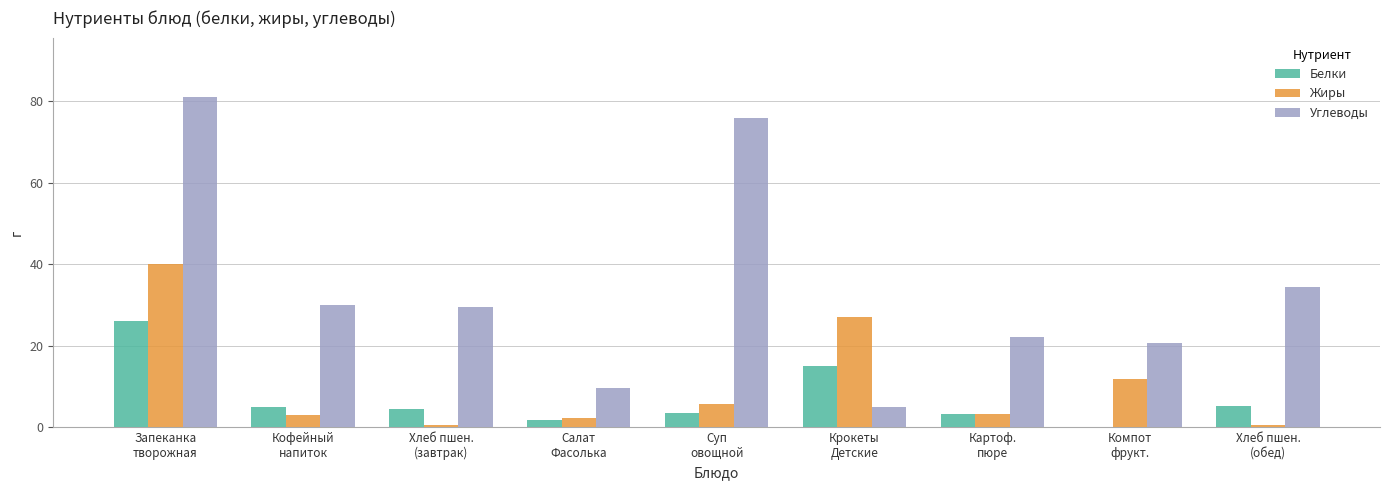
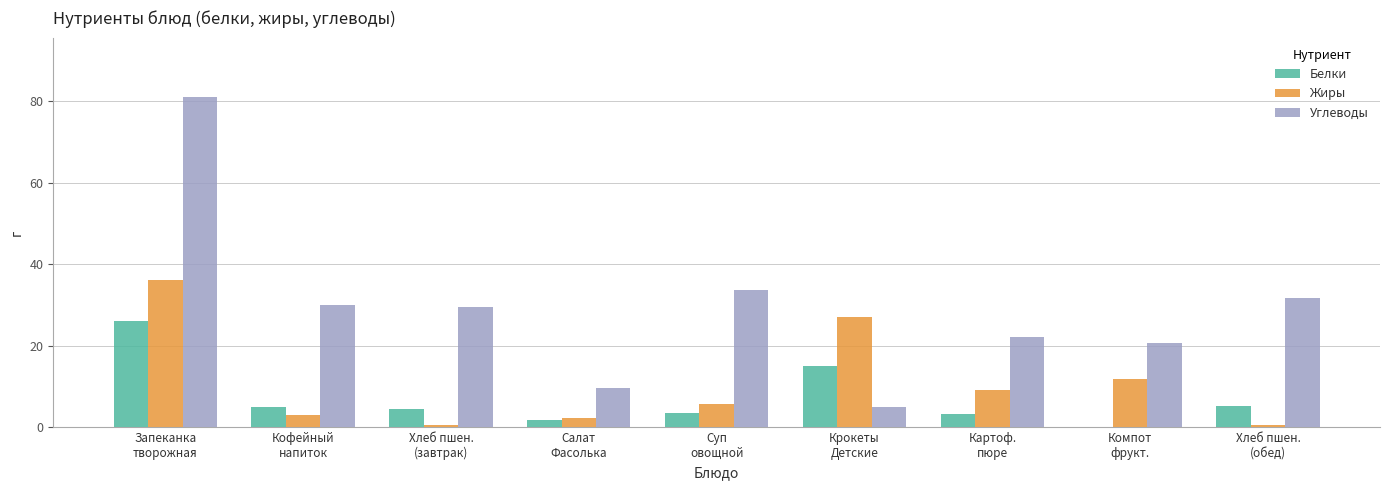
Жиры, Запеканка творожная: 40 -> 36
Углеводы, Суп овощной: 76 -> 34
Жиры, Картоф. пюре: 3 -> 9
Углеводы, Хлеб пшен. (обед): 34 -> 32
